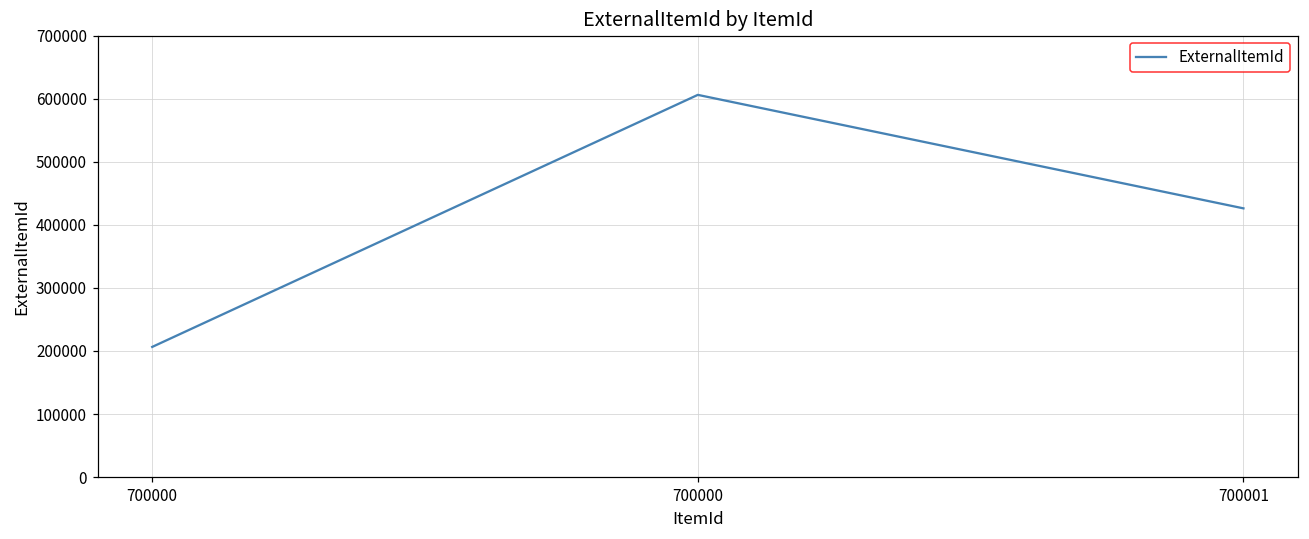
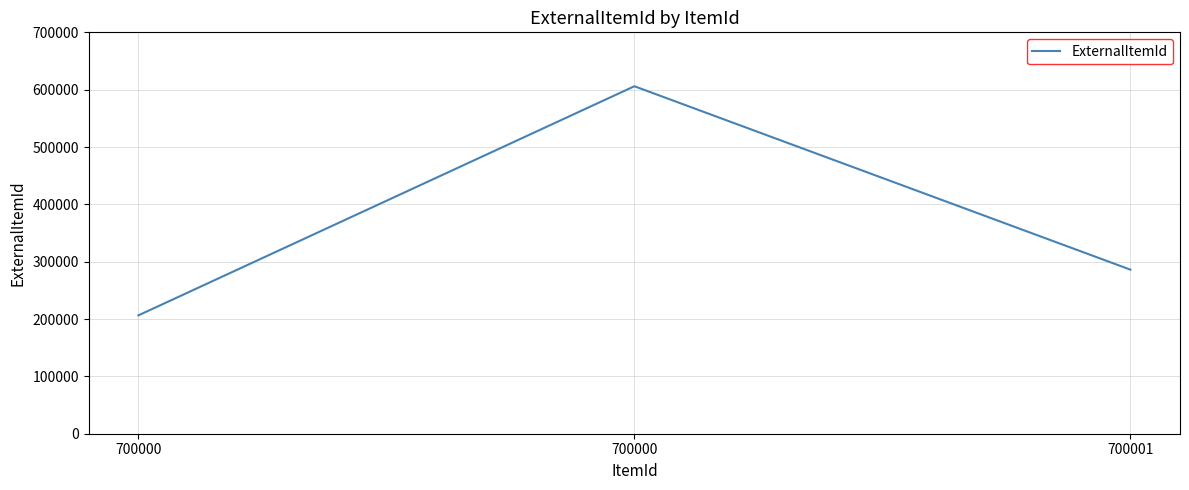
700001: 430000 -> 290000
